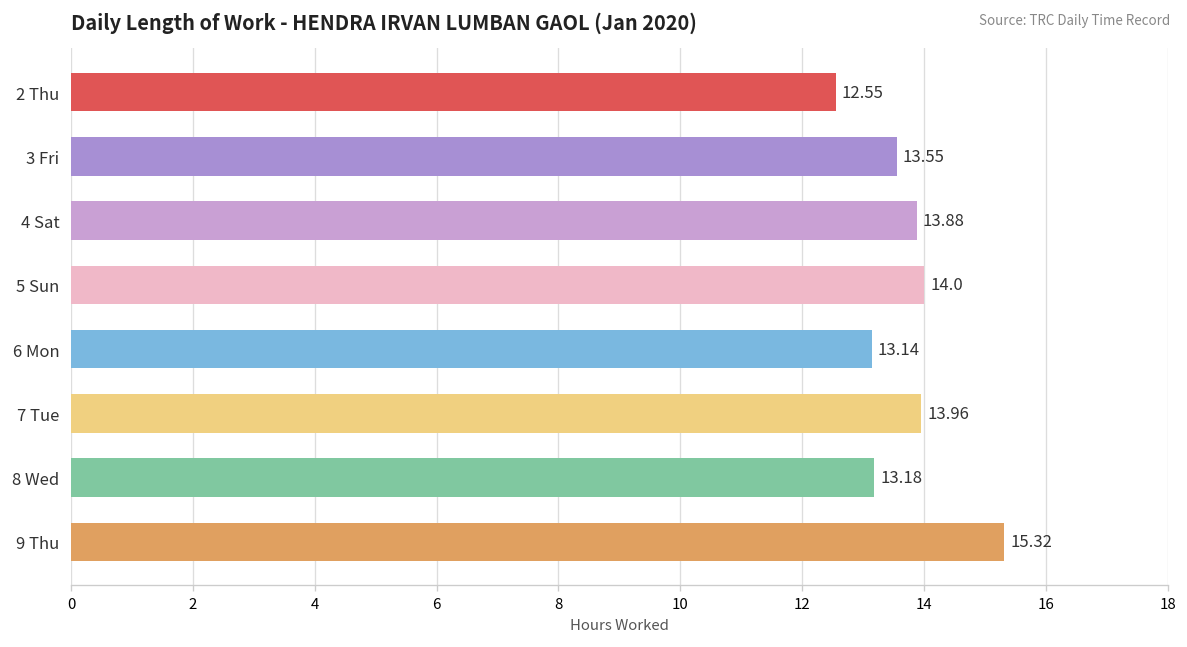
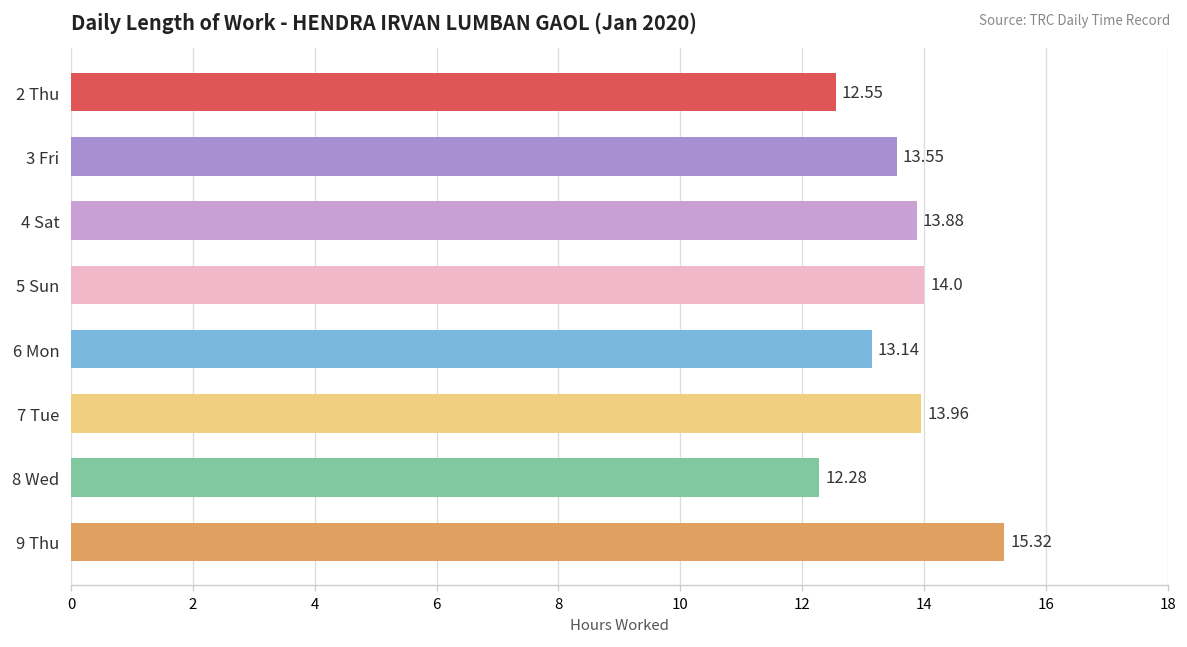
8 Wed: 13.18 -> 12.28
